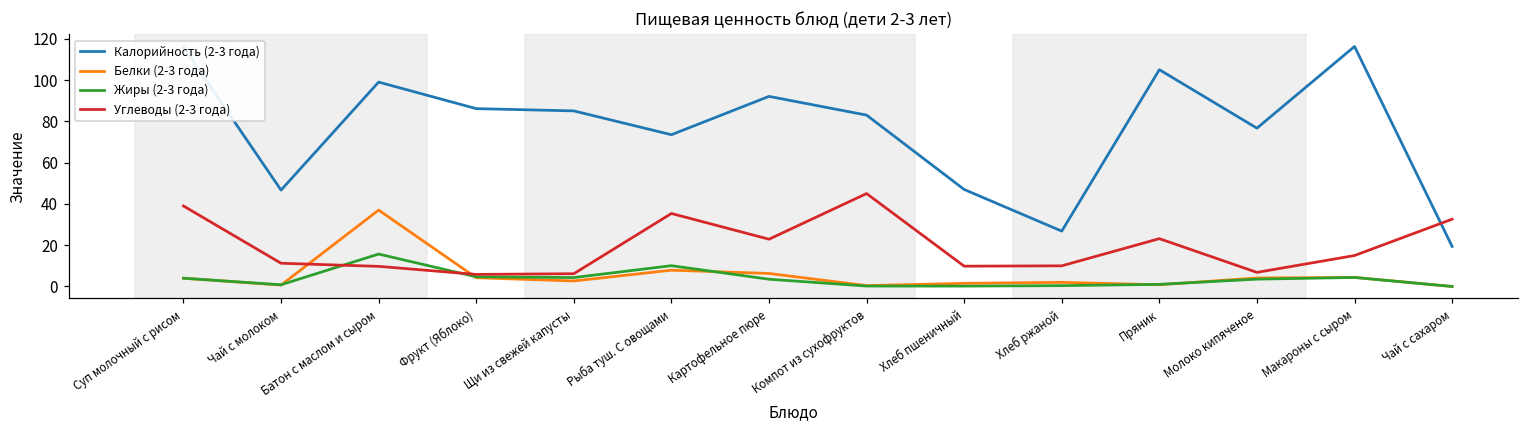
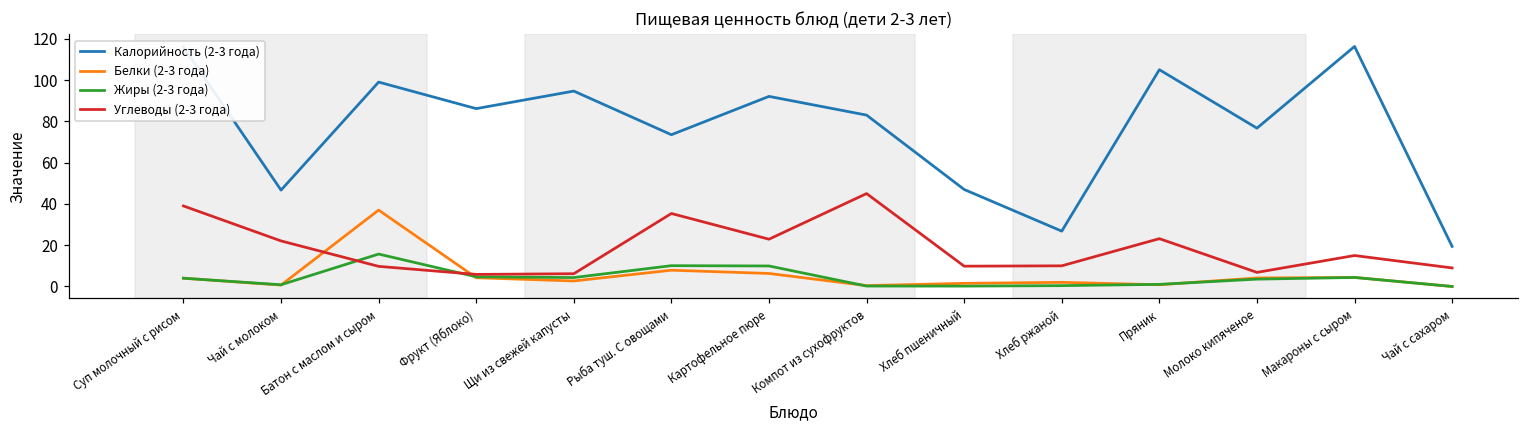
Углеводы (2-3 года), Чай с молоком: 11 -> 22
Калорийность (2-3 года), Щи из свежей капусты: 85 -> 95
Жиры (2-3 года), Картофельное пюре: 4 -> 10
Углеводы (2-3 года), Чай с сахаром: 33 -> 9
